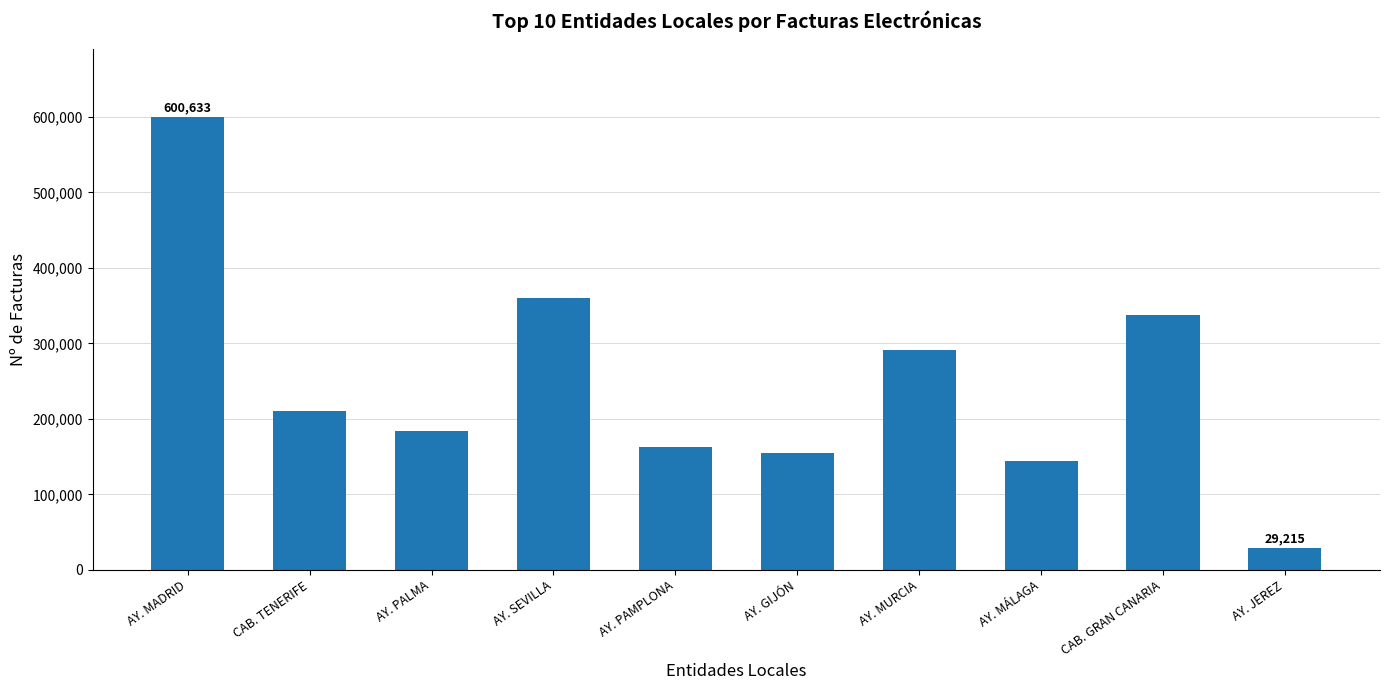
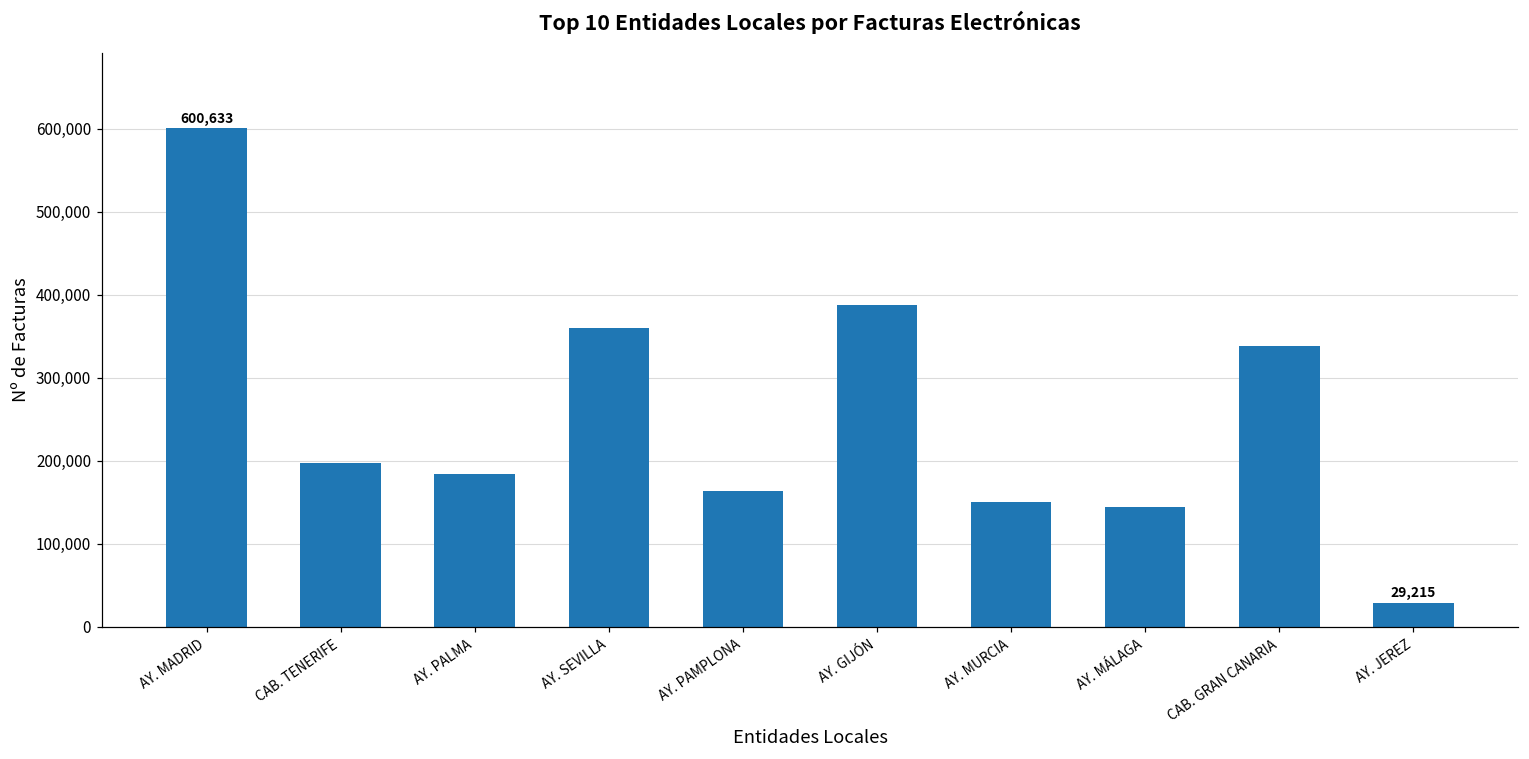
CAB. TENERIFE: 210,000 -> 200,000
AY. GIJÓN: 150,000 -> 390,000
AY. MURCIA: 290,000 -> 150,000
